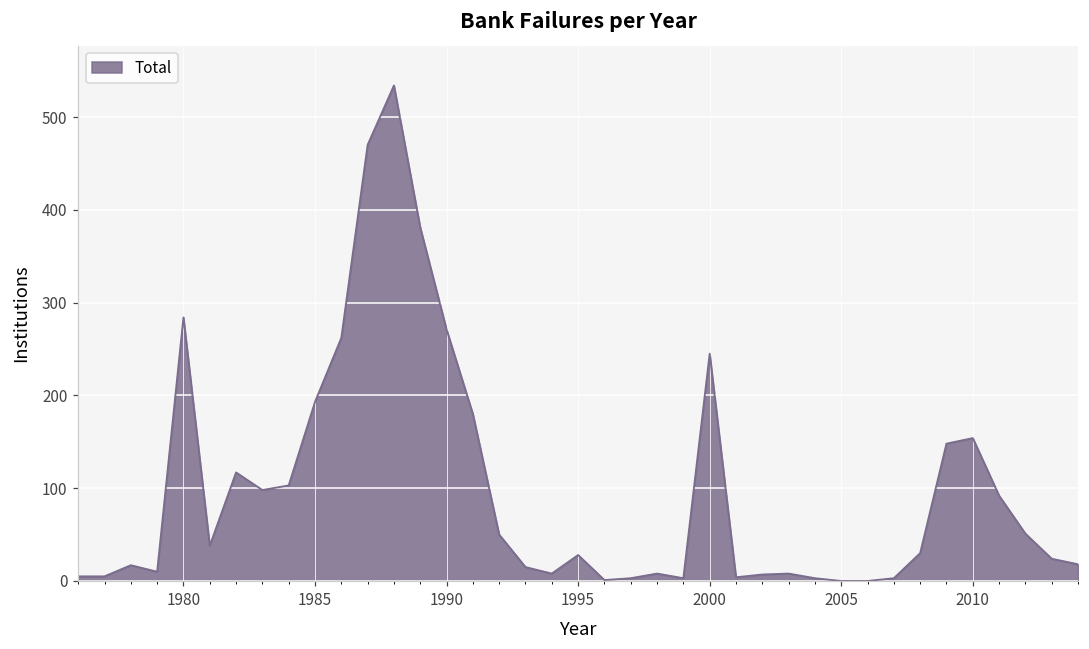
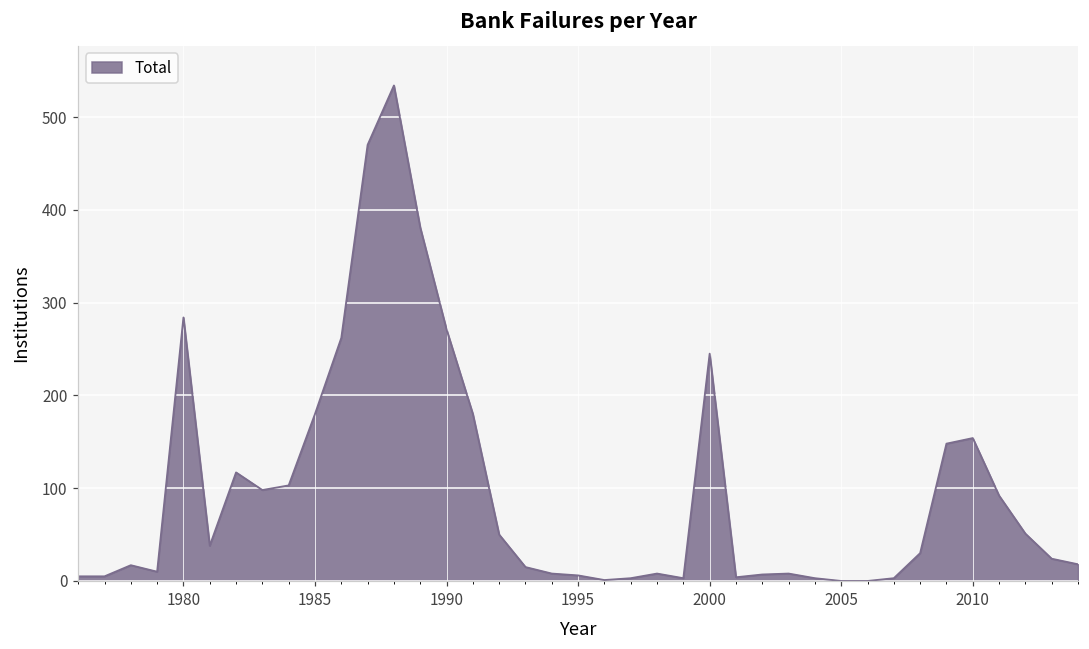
1985: 190 -> 180
1995: 30 -> 10
